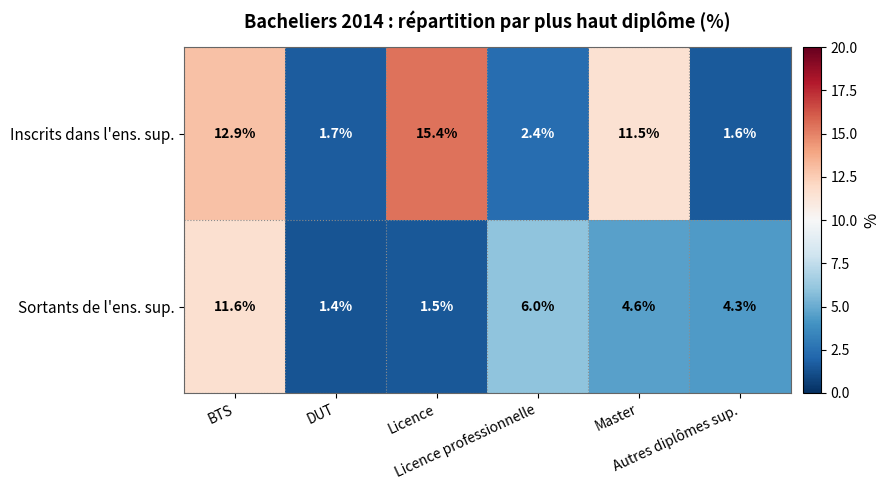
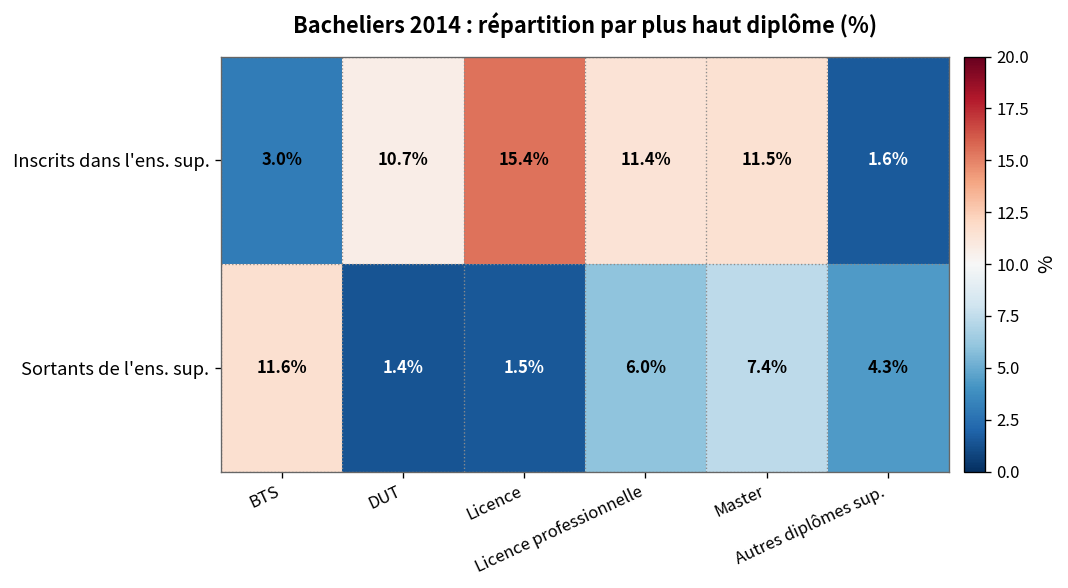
Inscrits dans l'ens. sup., BTS: 12.9% -> 3.0%
Inscrits dans l'ens. sup., DUT: 1.7% -> 10.7%
Inscrits dans l'ens. sup., Licence professionnelle: 2.4% -> 11.4%
Sortants de l'ens. sup., Master: 4.6% -> 7.4%
